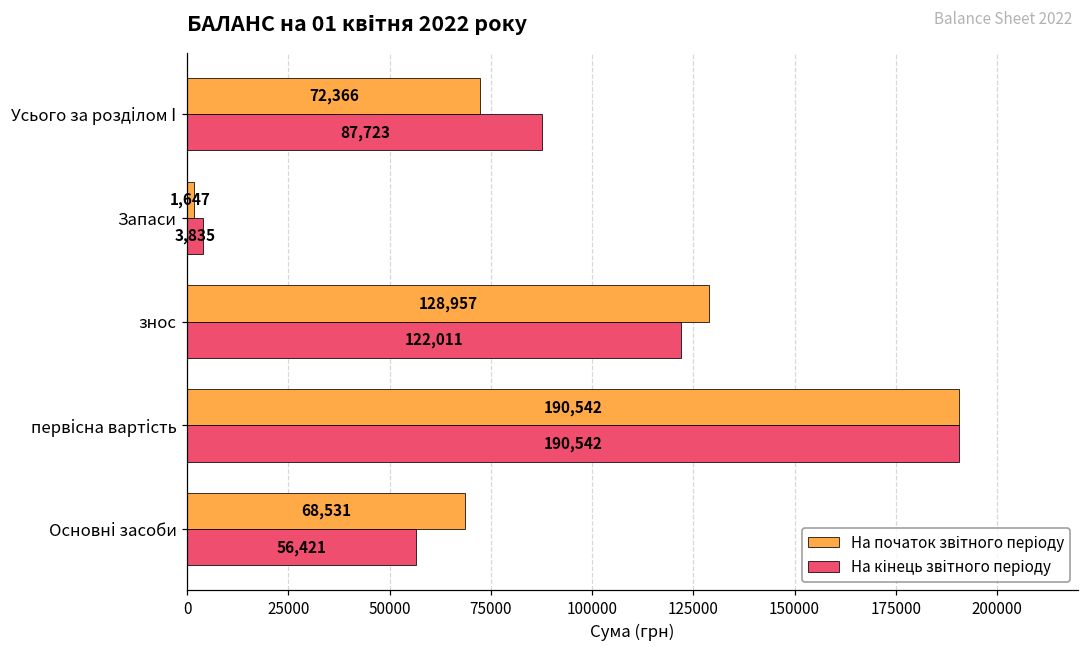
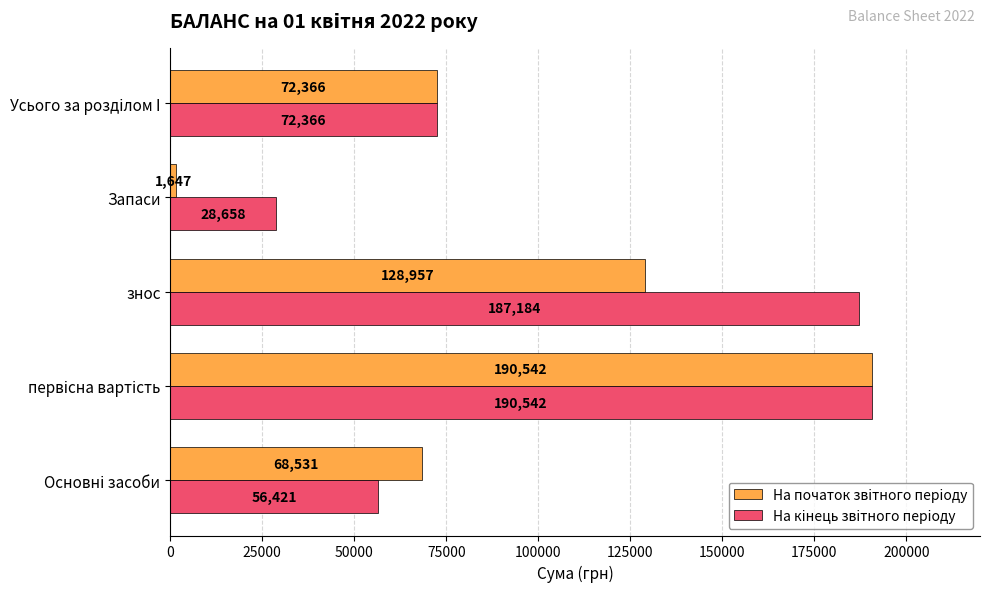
На кінець звітного періоду, Усього за розділом І: 87,723 -> 72,366
На кінець звітного періоду, Запаси: 3,835 -> 28,658
На кінець звітного періоду, знос: 122,011 -> 187,184
